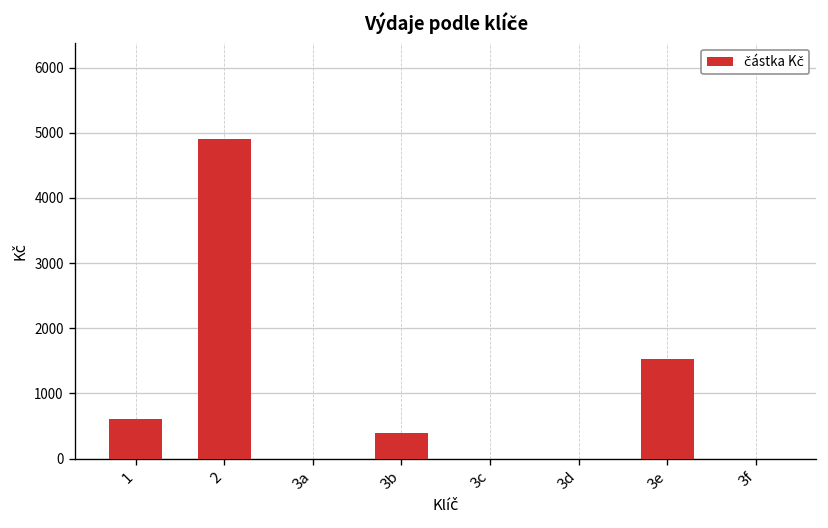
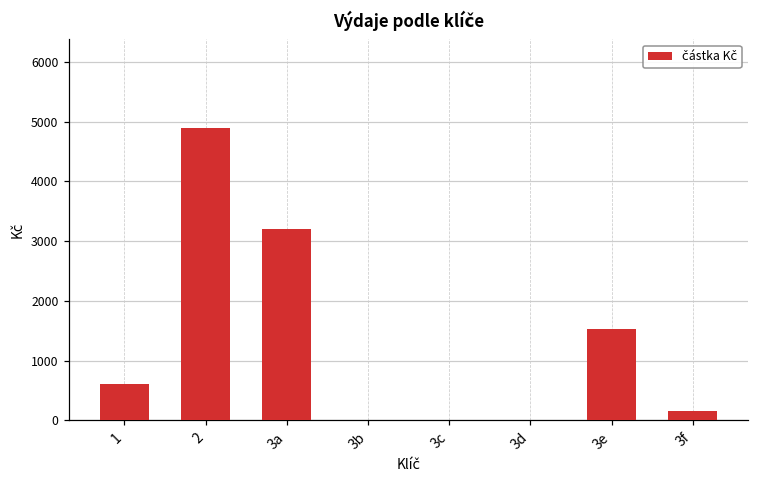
3a: 0 -> 3200
3b: 400 -> 0
3f: 0 -> 200
